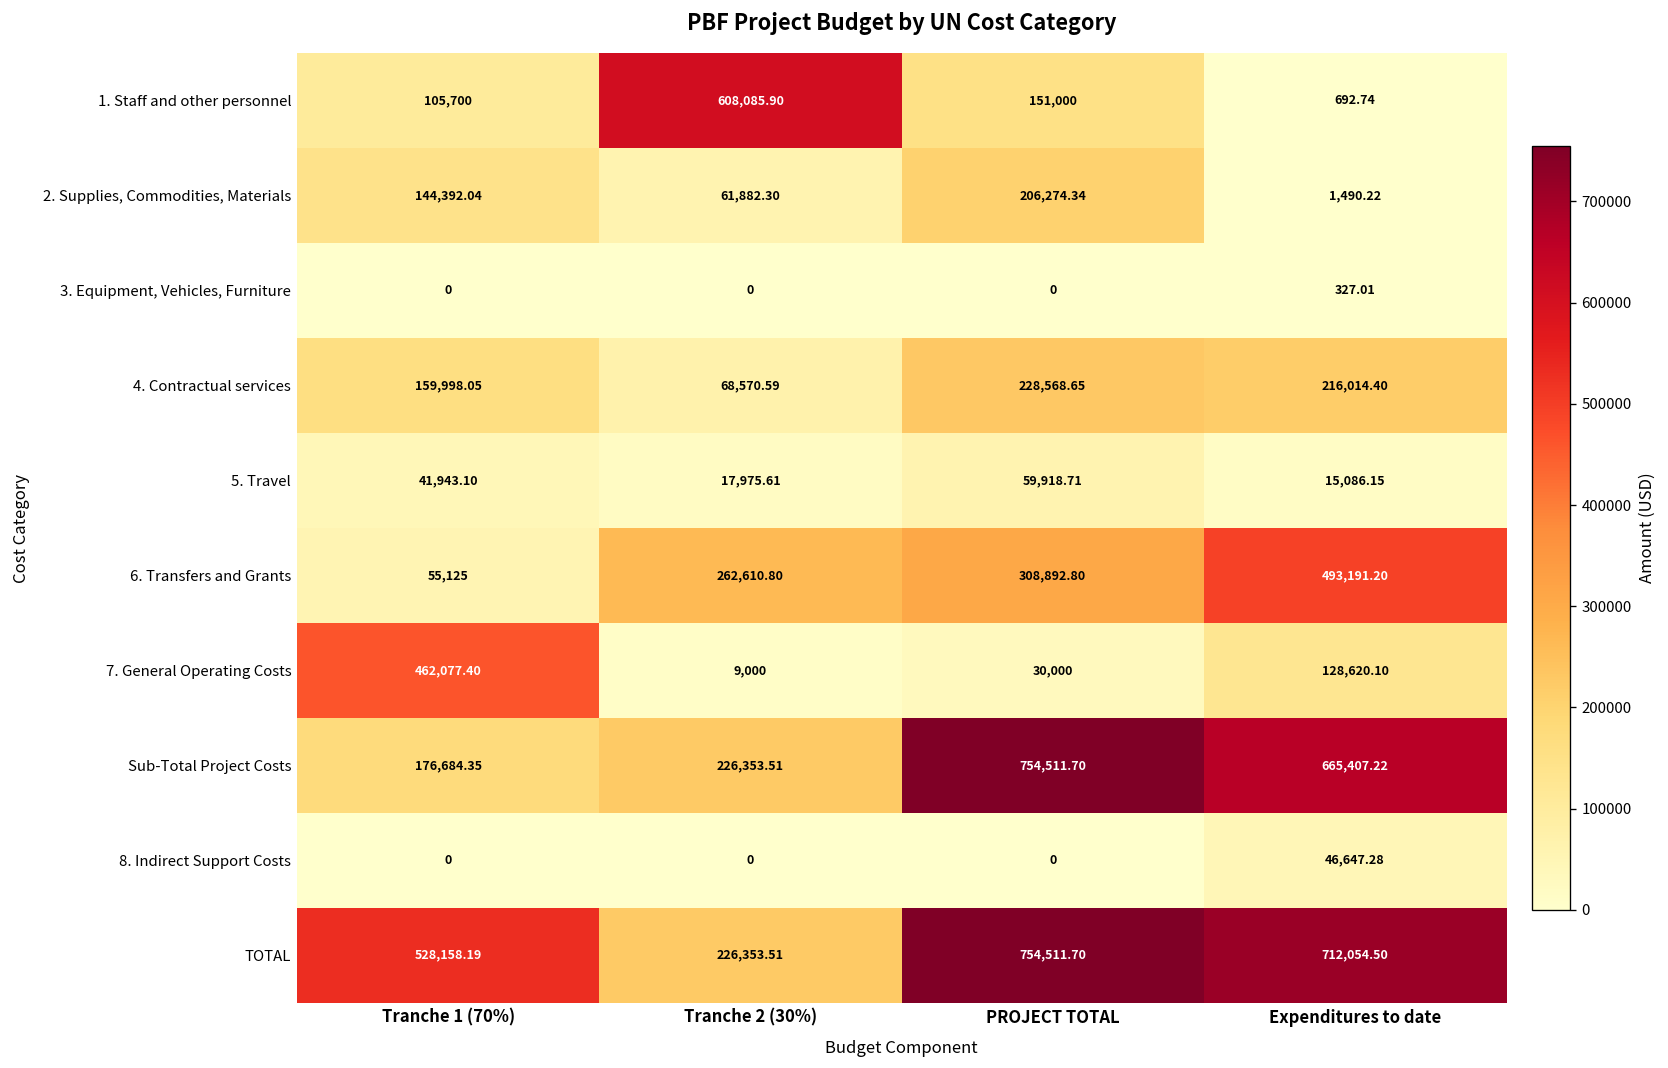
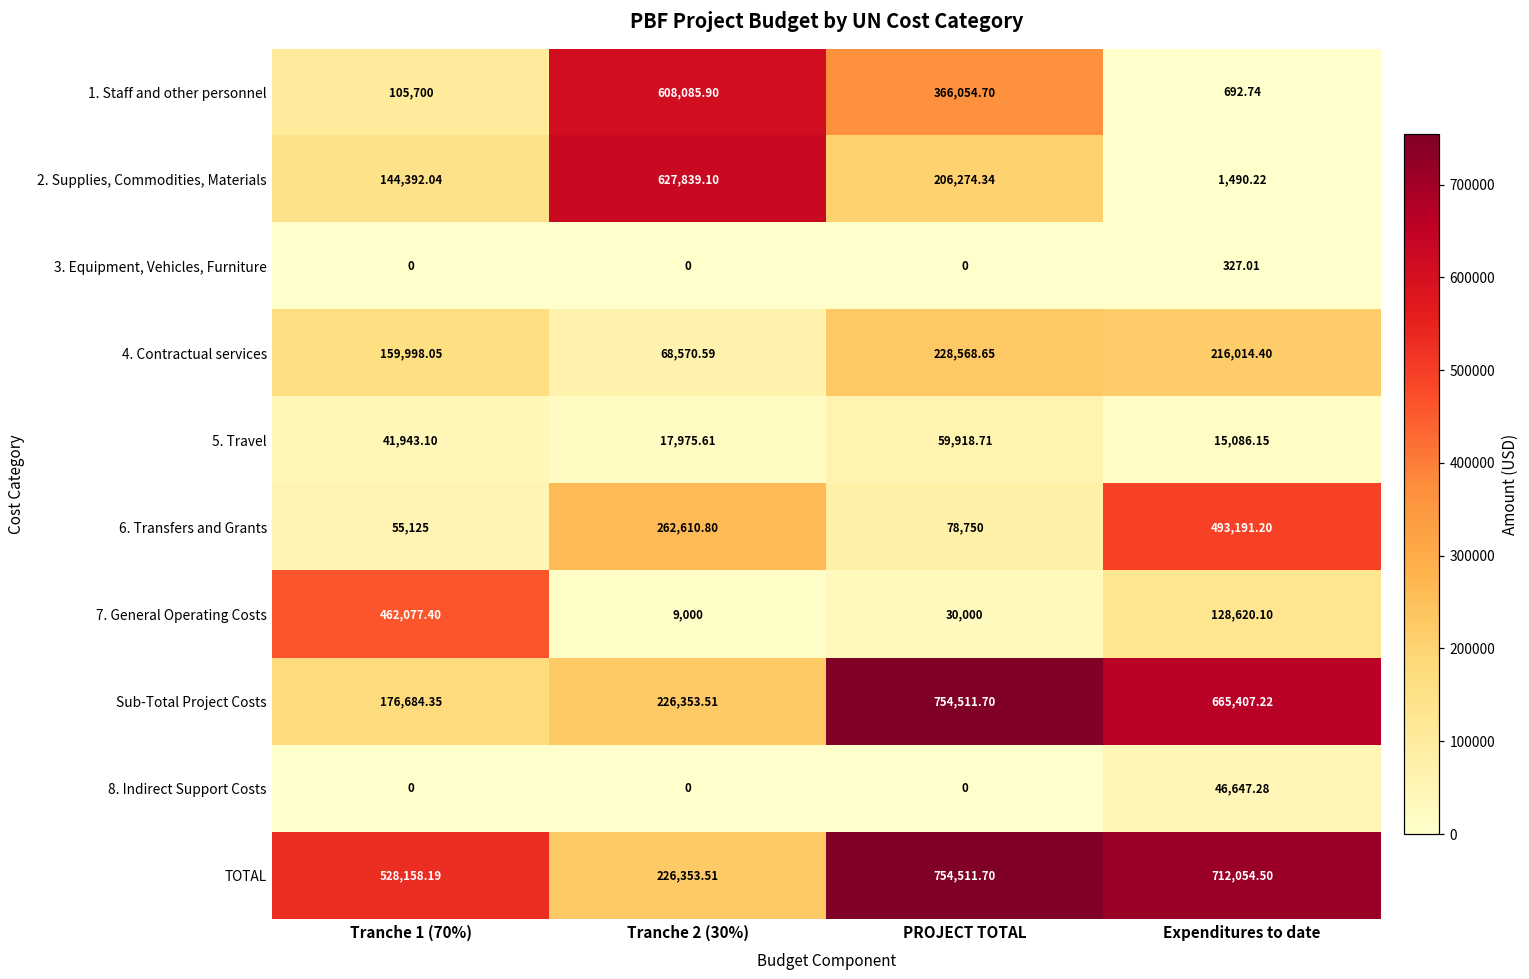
1. Staff and other personnel, PROJECT TOTAL: 151,000 -> 366,054.70
2. Supplies, Commodities, Materials, Tranche 2 (30%): 61,882.30 -> 627,839.10
6. Transfers and Grants, PROJECT TOTAL: 308,892.80 -> 78,750
